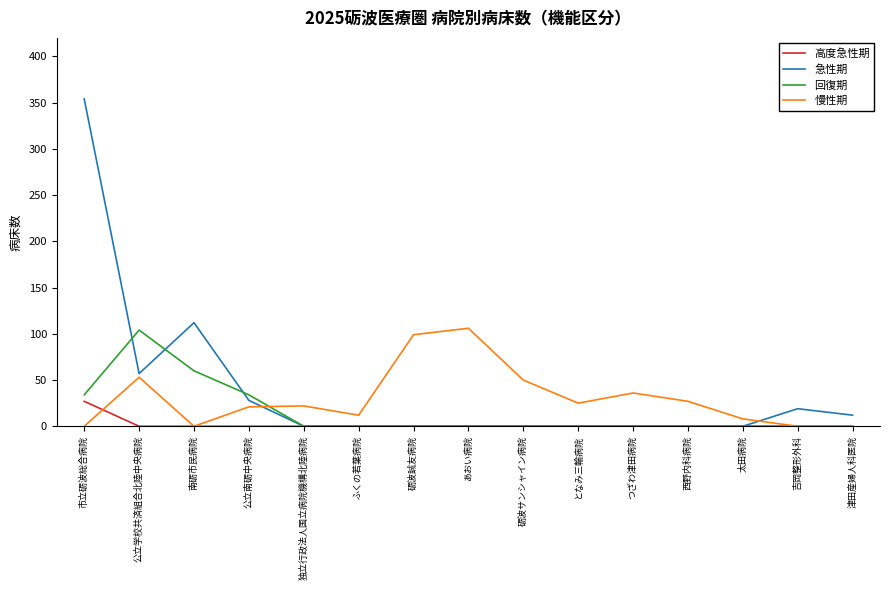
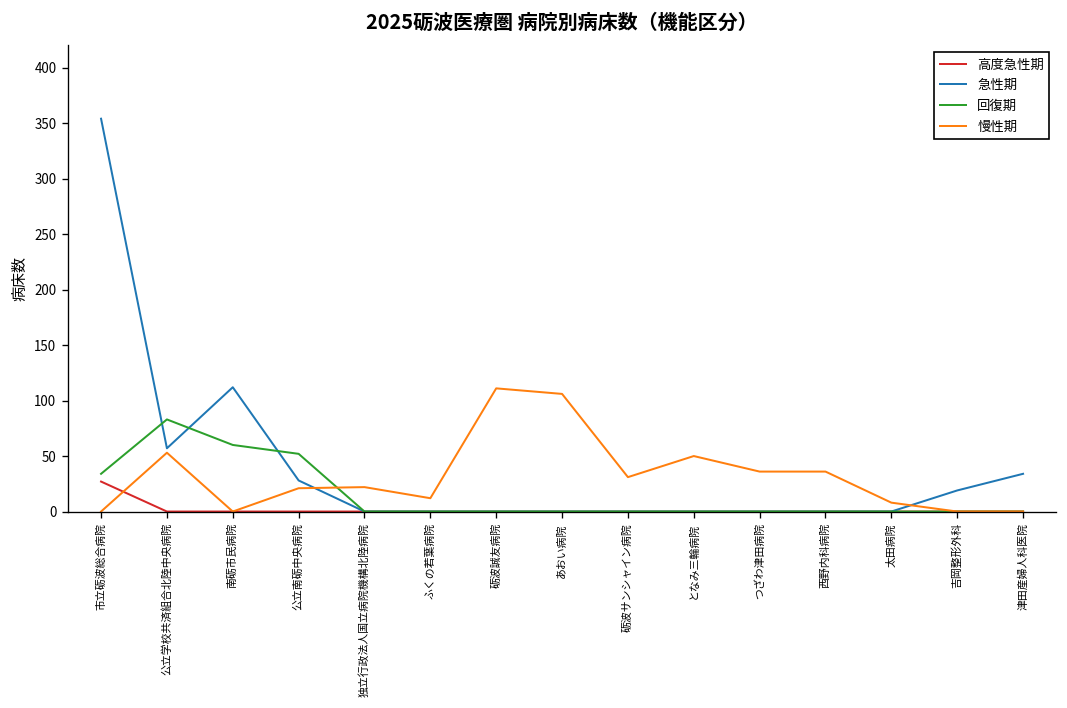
回復期, 公立学校共済組合北陸中央病院: 100 -> 80
回復期, 公立南砺中央病院: 30 -> 50
慢性期, 砺波誠友病院: 100 -> 110
慢性期, 砺波サンシャイン病院: 50 -> 30
慢性期, となみ三輪病院: 30 -> 50
慢性期, 西野内科病院: 30 -> 40
急性期, 津田産婦人科医院: 10 -> 30
